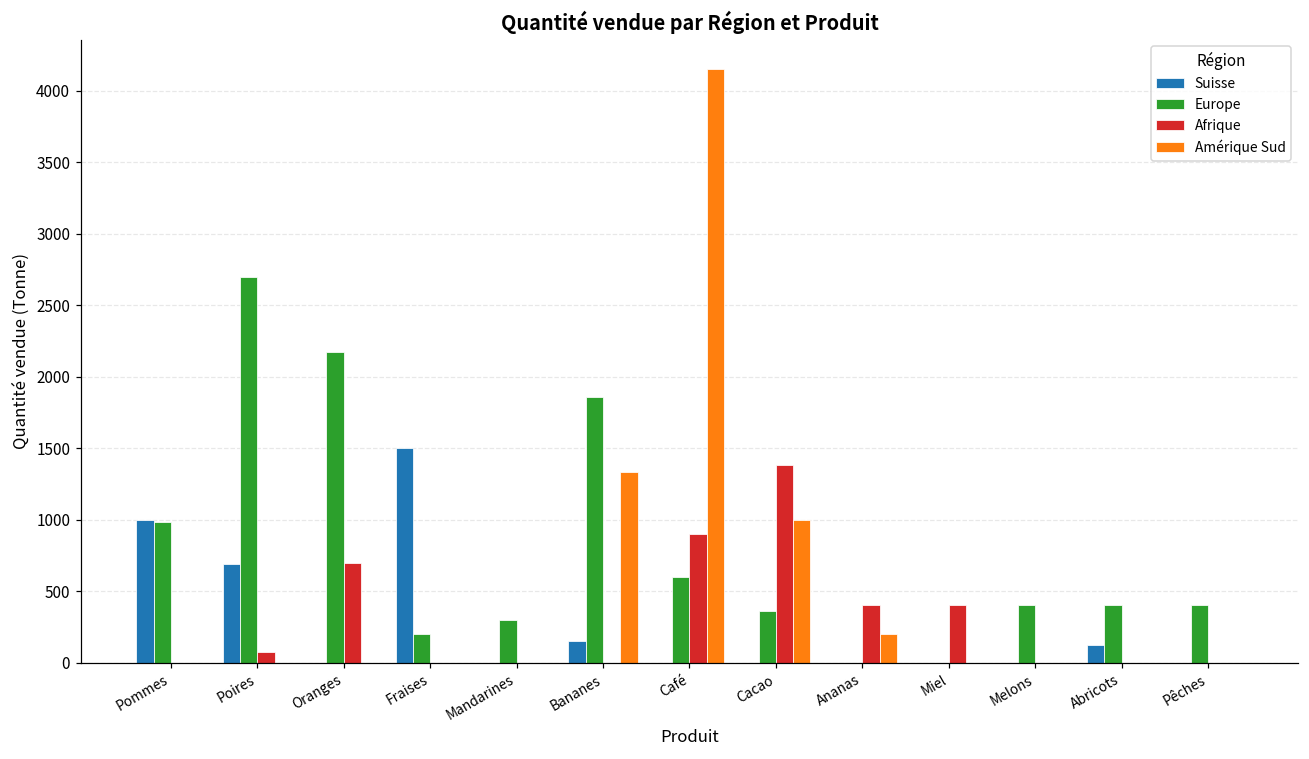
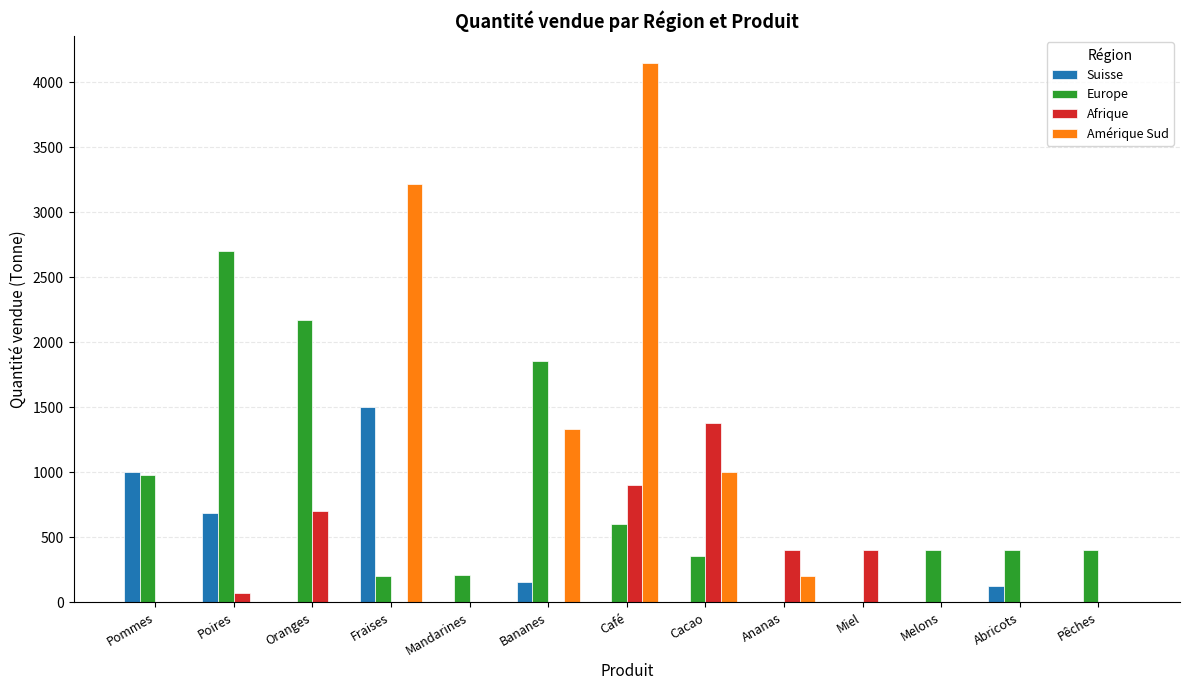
Amérique Sud, Fraises: 0 -> 3220
Europe, Mandarines: 300 -> 210
